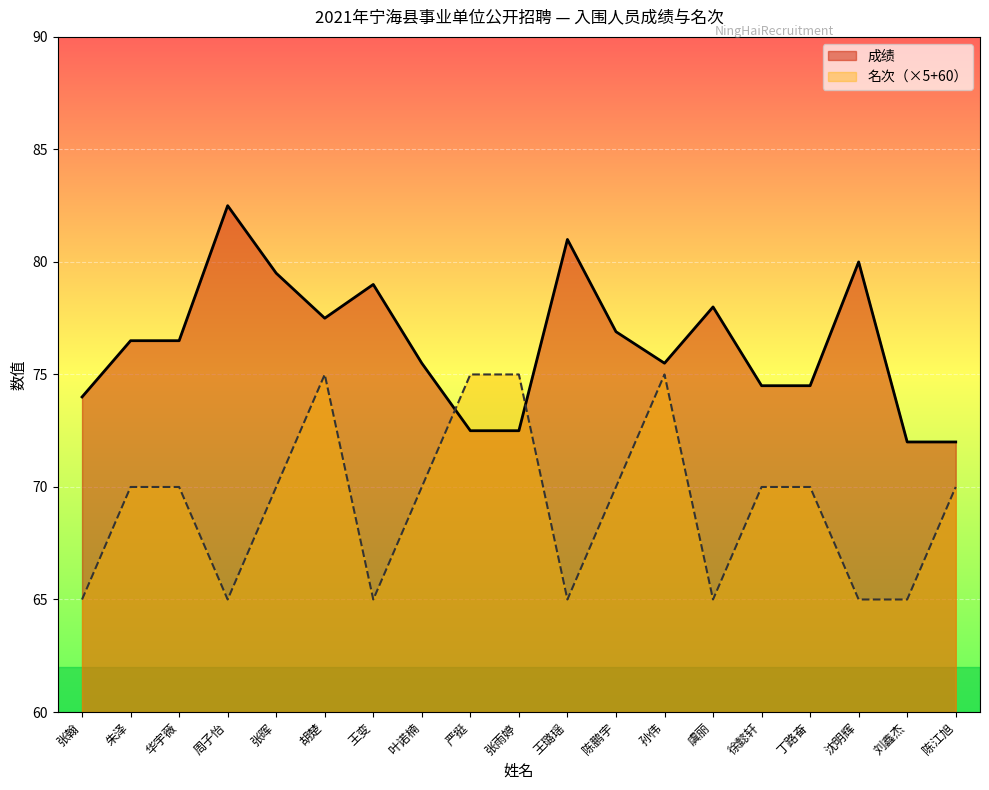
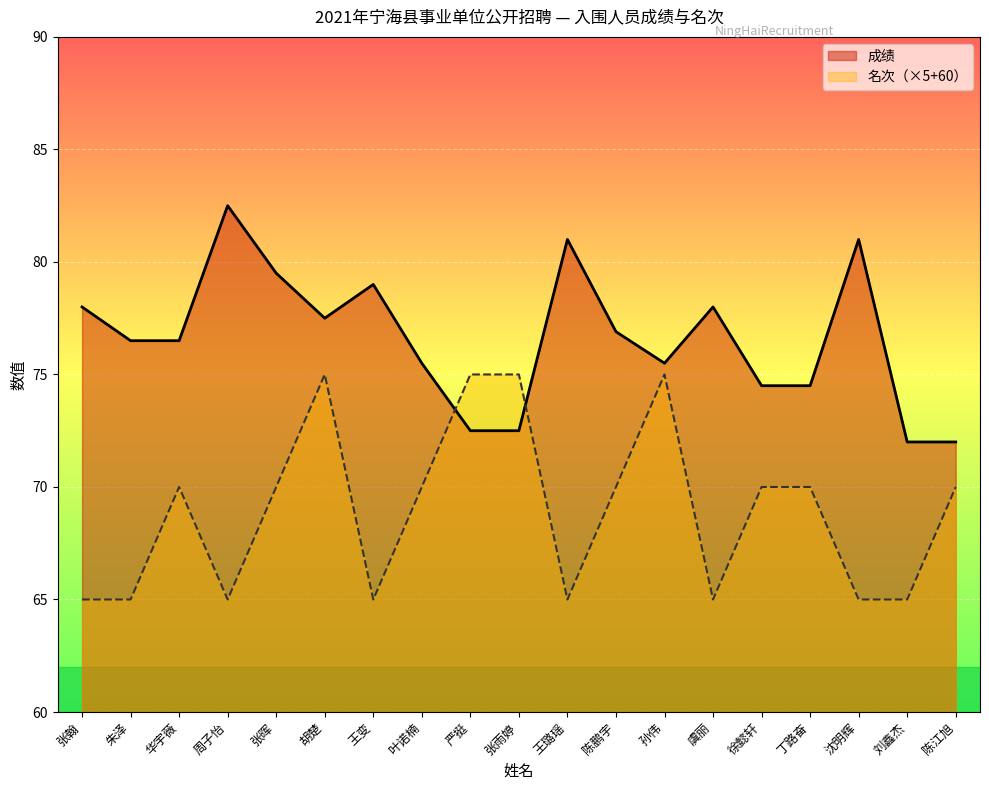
成绩, 张翰: 74 -> 78
名次（×5+60）, 朱泽: 70.0 -> 65.0
成绩, 沈明辉: 80 -> 81
